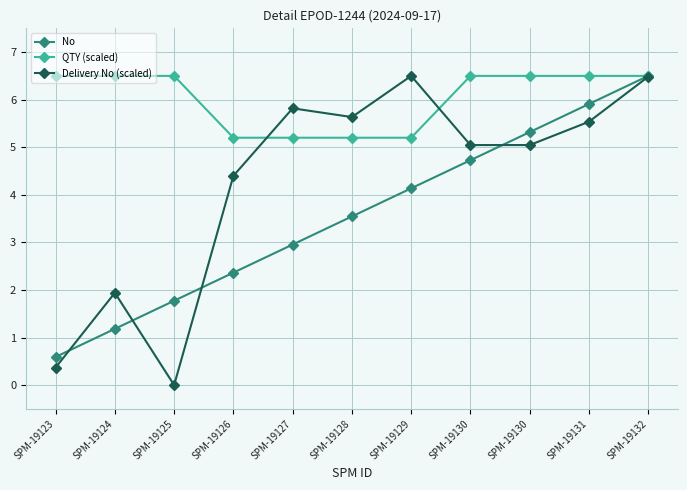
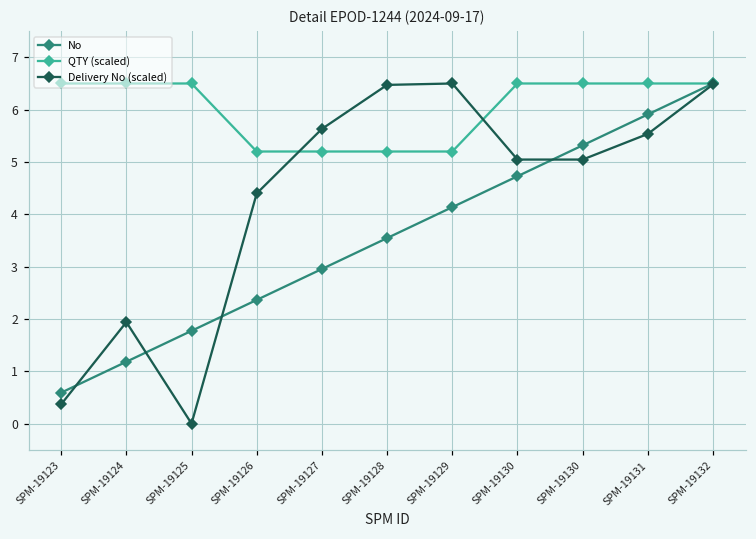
Delivery No (scaled), SPM-19127: 5.8 -> 5.6
Delivery No (scaled), SPM-19128: 5.6 -> 6.5
